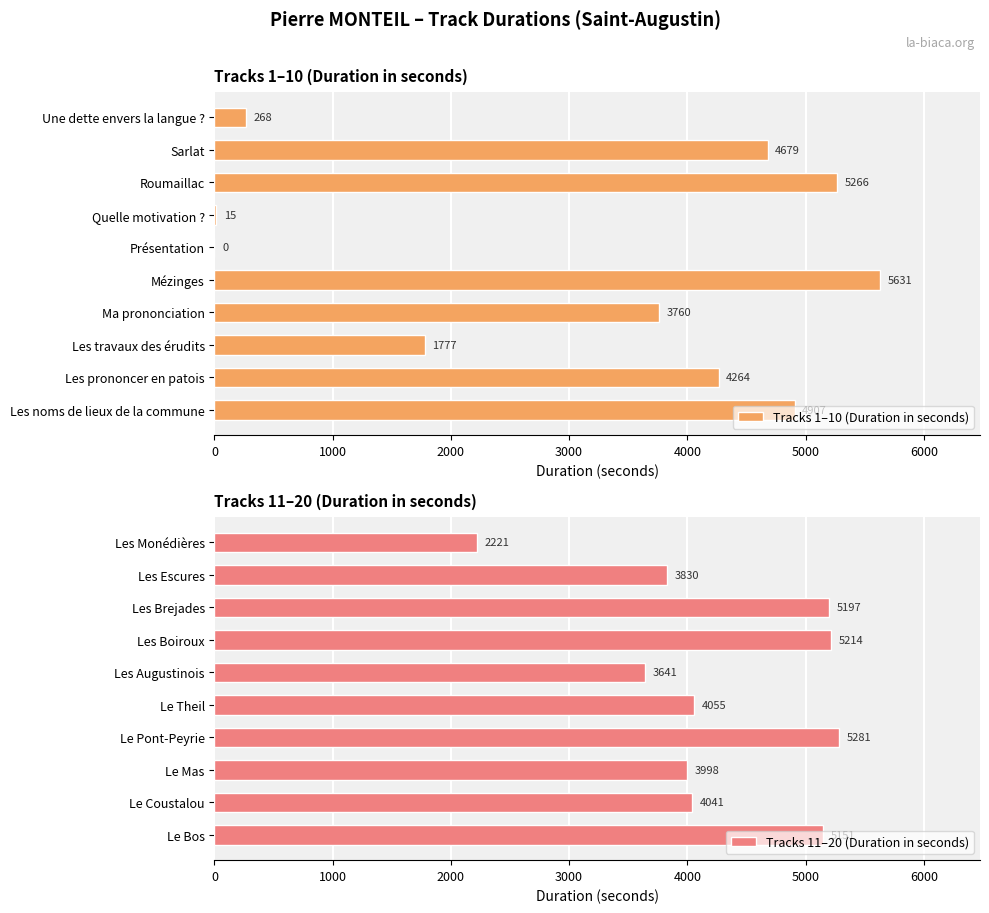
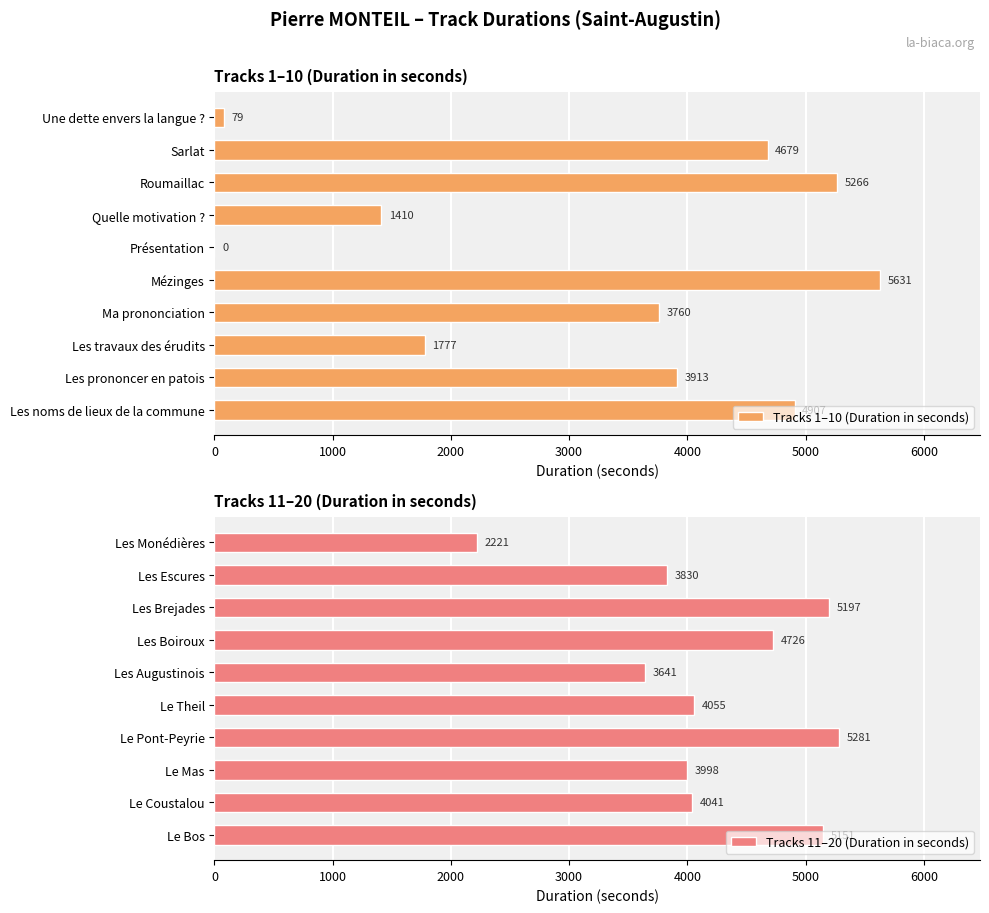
Tracks 1–10 (Duration in seconds), Une dette envers la langue ?: 268 -> 79
Tracks 1–10 (Duration in seconds), Quelle motivation ?: 15 -> 1410
Tracks 1–10 (Duration in seconds), Les prononcer en patois: 4264 -> 3913
Tracks 11–20 (Duration in seconds), Les Boiroux: 5214 -> 4726
